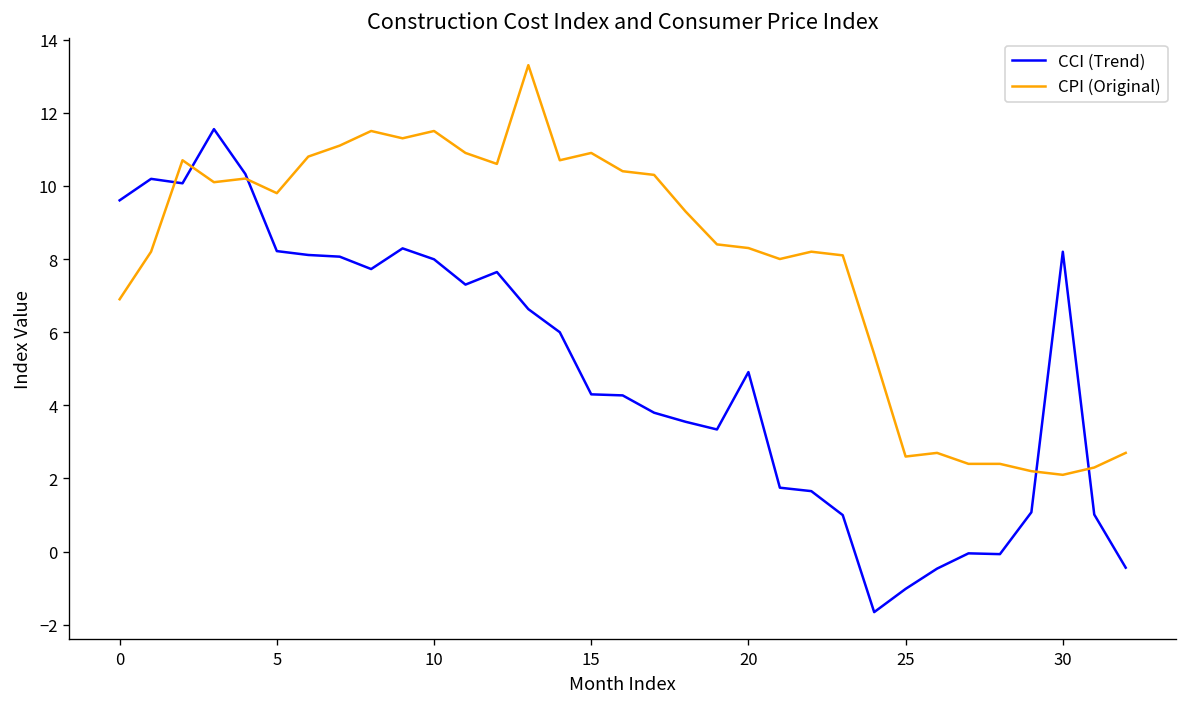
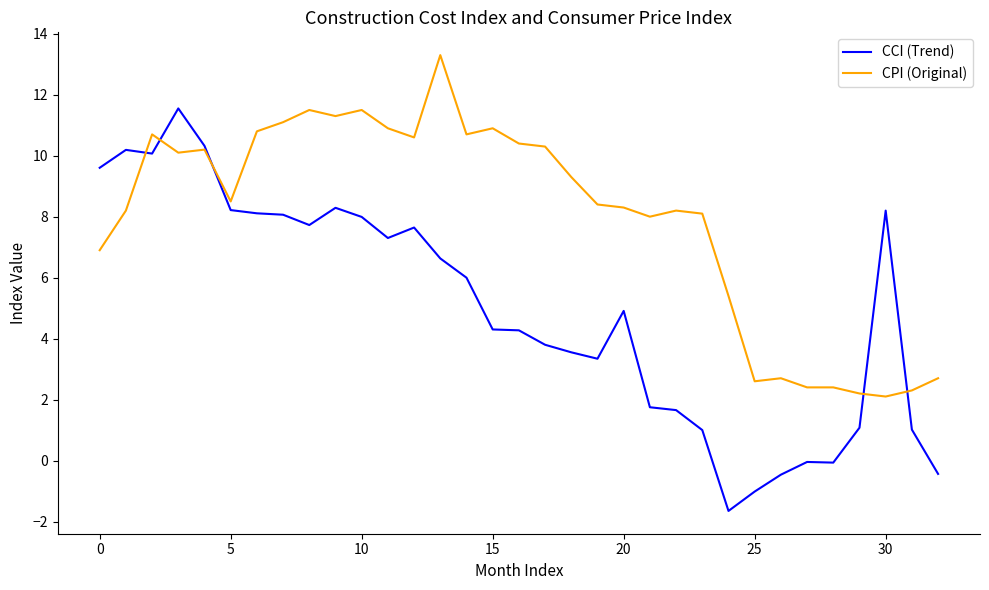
CPI (Original), 5: 9.8 -> 8.5
